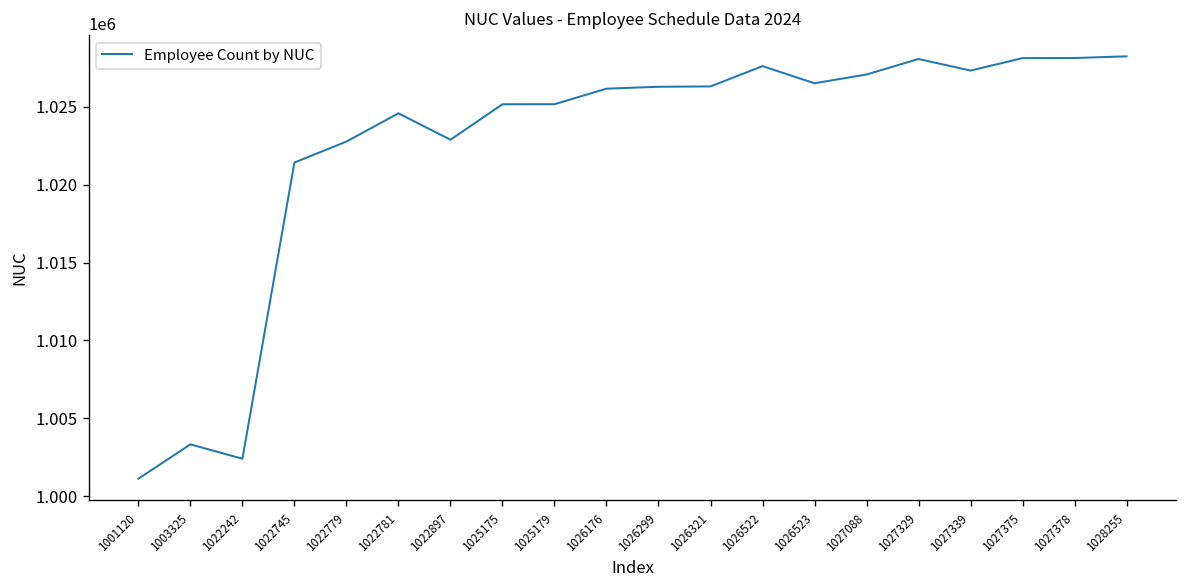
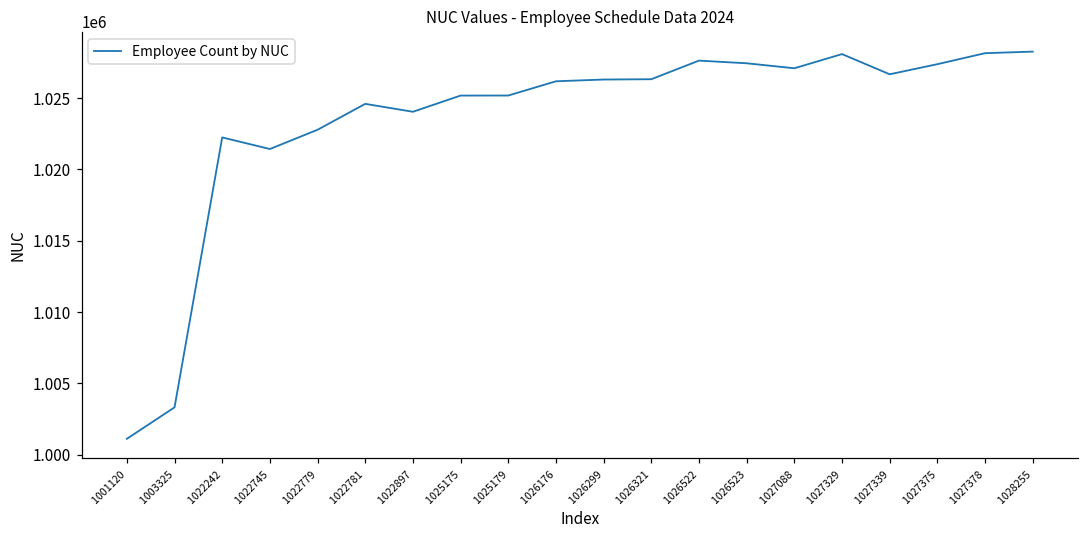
1022242: 1002400 -> 1022200
1022897: 1022900 -> 1024000
1026523: 1026500 -> 1027400
1027339: 1027300 -> 1026700
1027375: 1028100 -> 1027400
